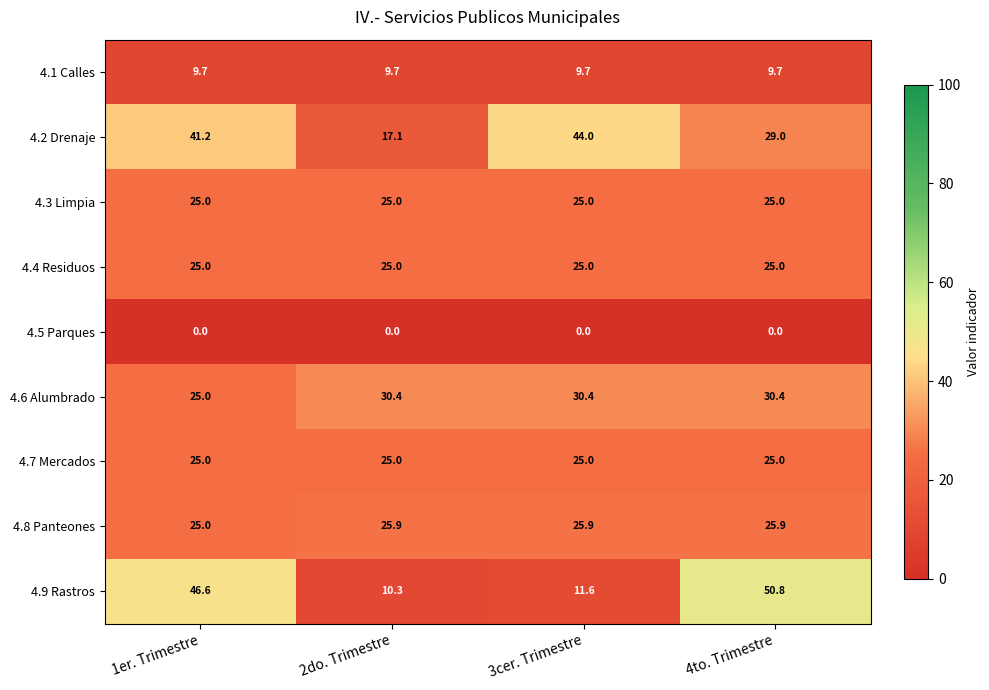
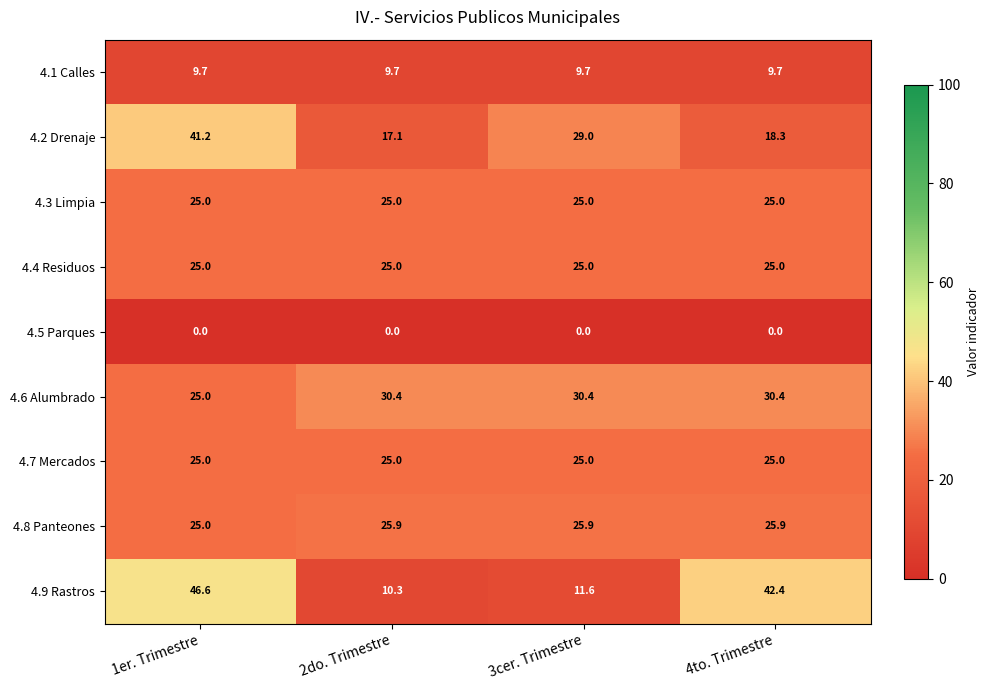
4.2 Drenaje, 3cer. Trimestre: 44.0 -> 29.0
4.2 Drenaje, 4to. Trimestre: 29.0 -> 18.3
4.9 Rastros, 4to. Trimestre: 50.8 -> 42.4
